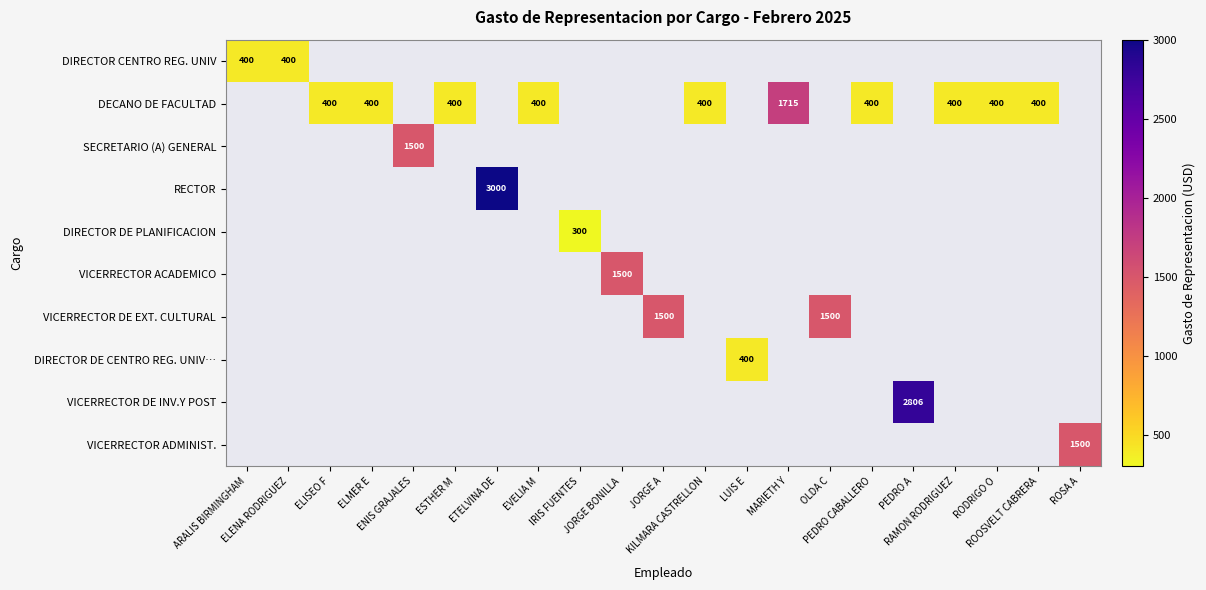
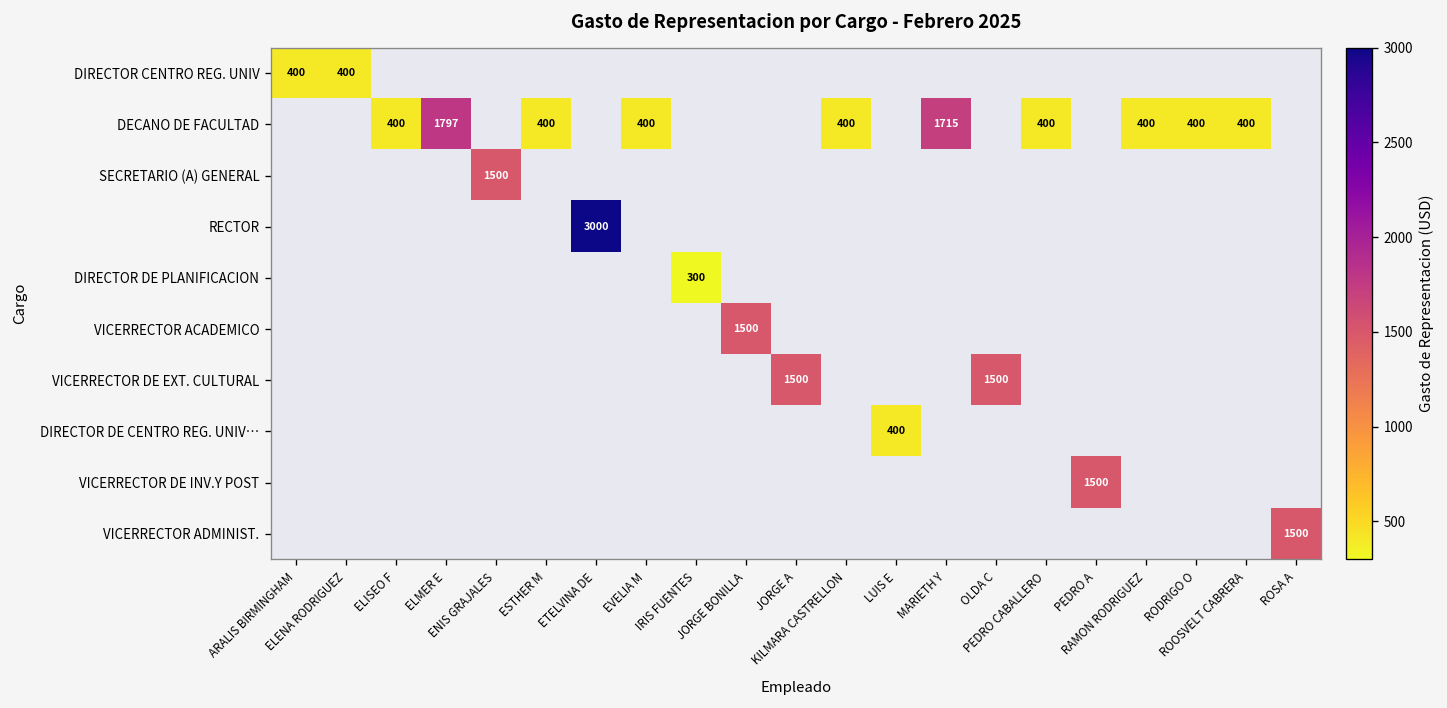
DECANO DE FACULTAD, ELMER E: 400 -> 1797
VICERRECTOR DE INV.Y POST, PEDRO A: 2806 -> 1500
